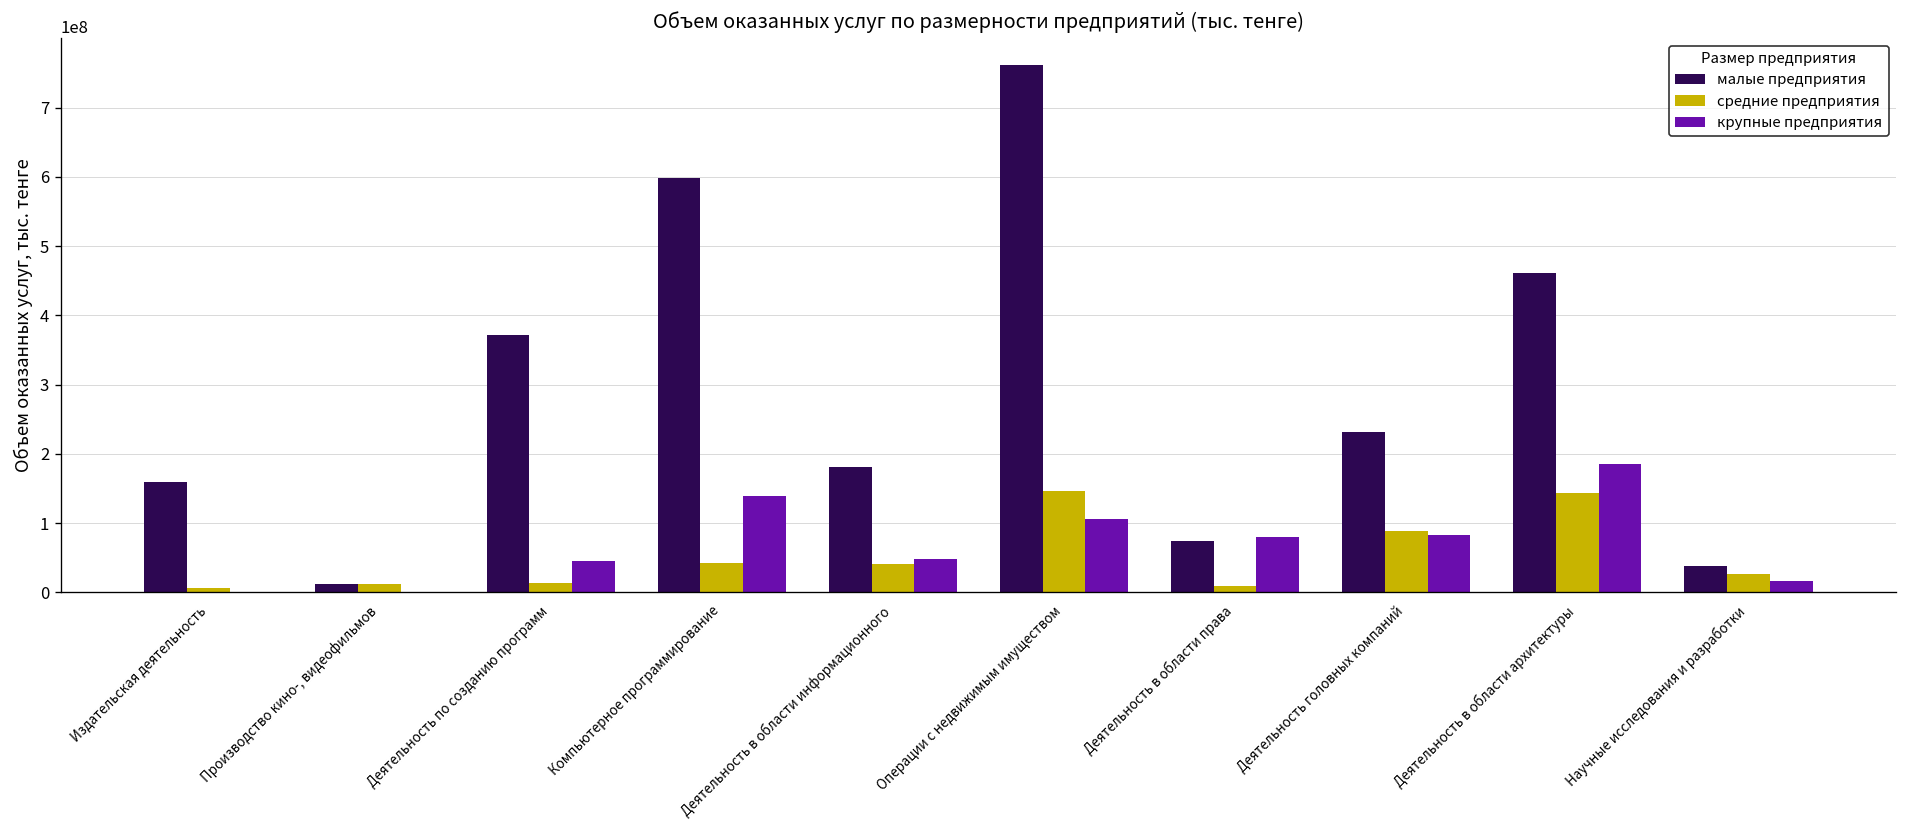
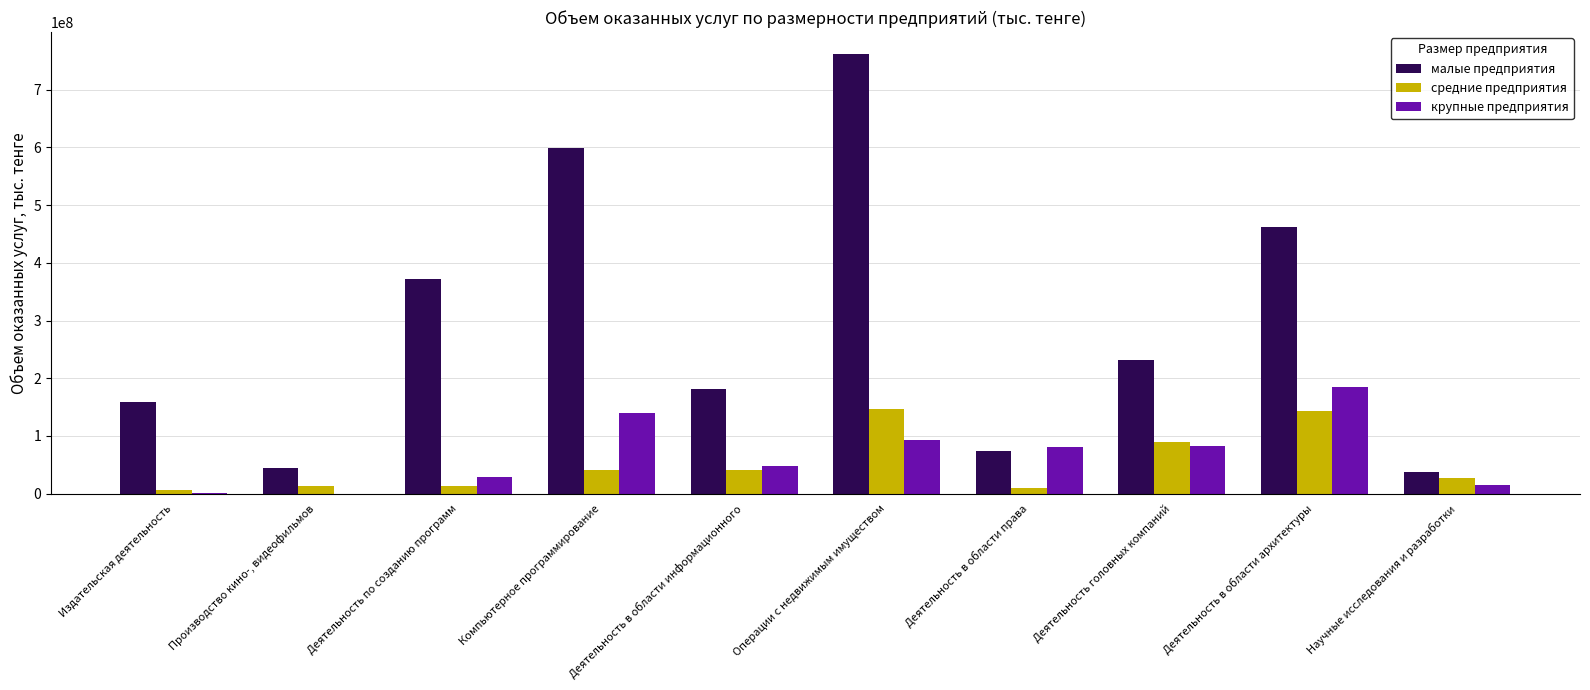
малые предприятия, Производство кино-, видеофильмов: 10000000 -> 40000000
крупные предприятия, Деятельность по созданию программ: 50000000 -> 30000000
крупные предприятия, Операции с недвижимым имуществом: 110000000 -> 90000000
